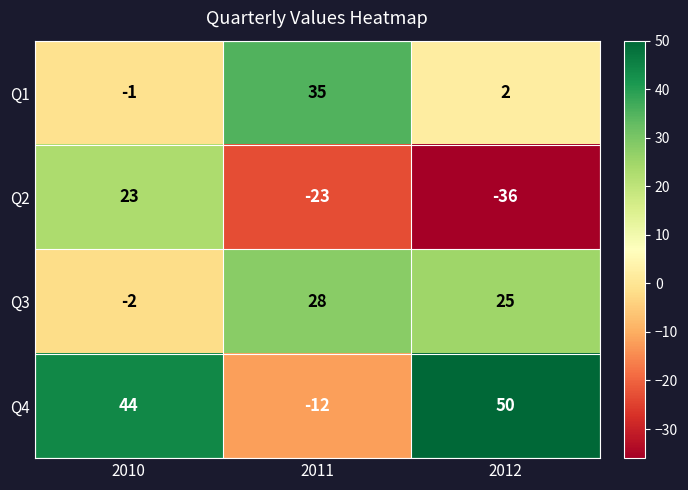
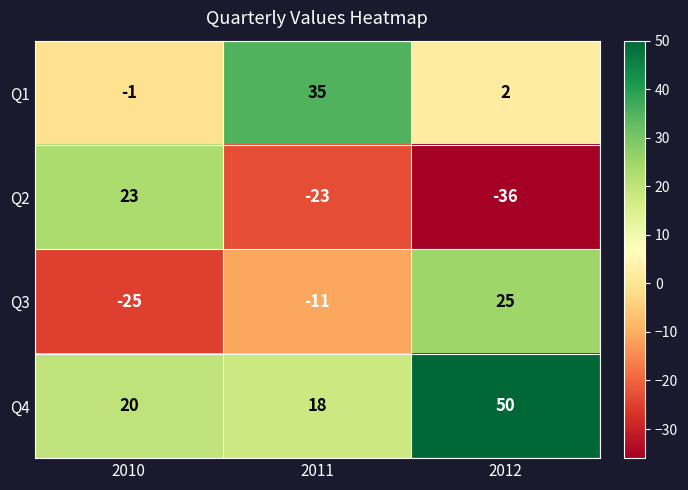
Q3, 2010: -2 -> -25
Q3, 2011: 28 -> -11
Q4, 2010: 44 -> 20
Q4, 2011: -12 -> 18
